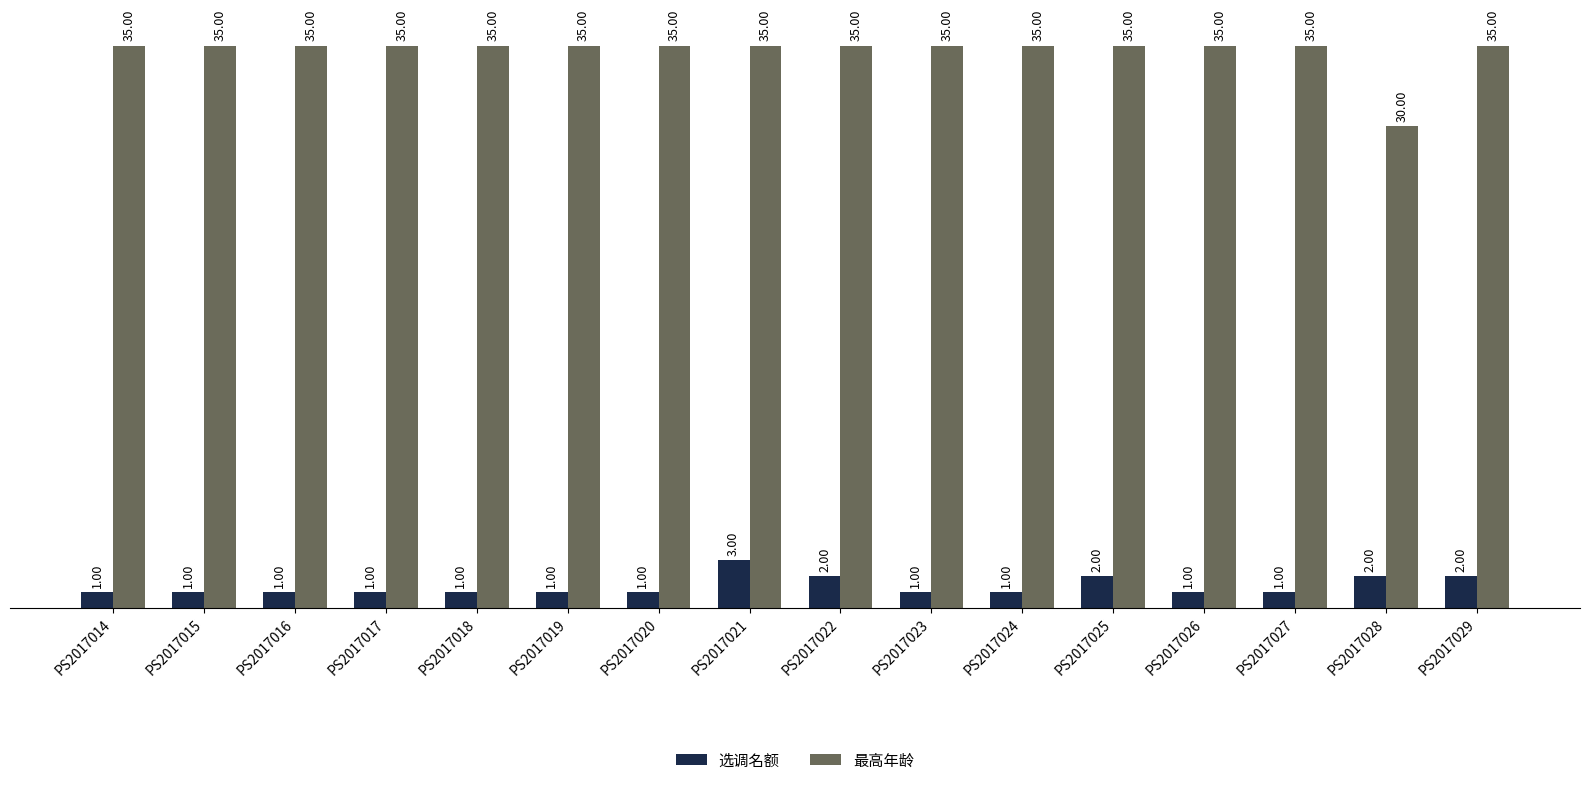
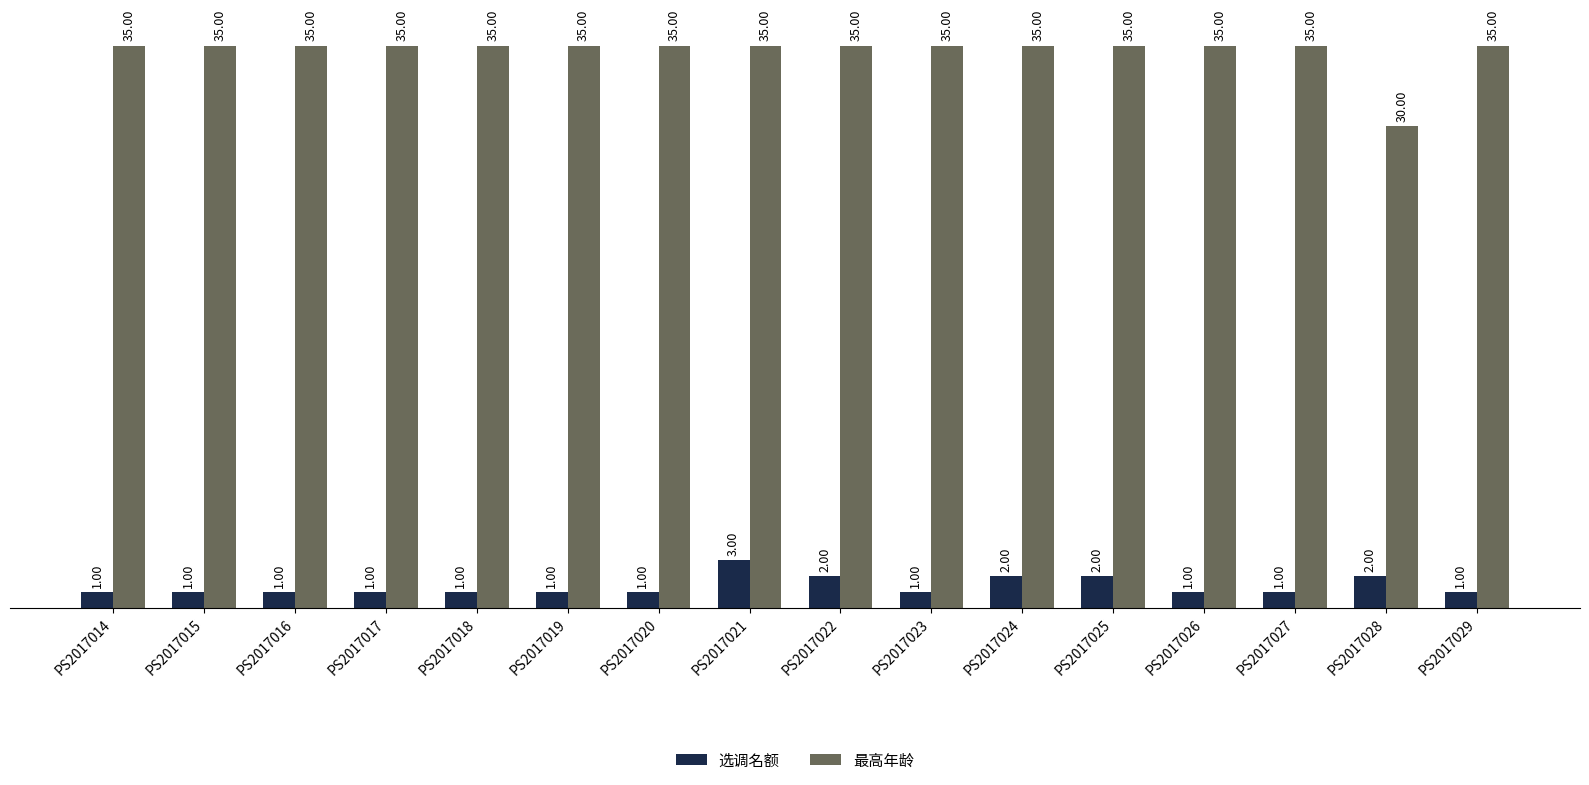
选调名额, PS2017024: 1.00 -> 2.00
选调名额, PS2017029: 2.00 -> 1.00
